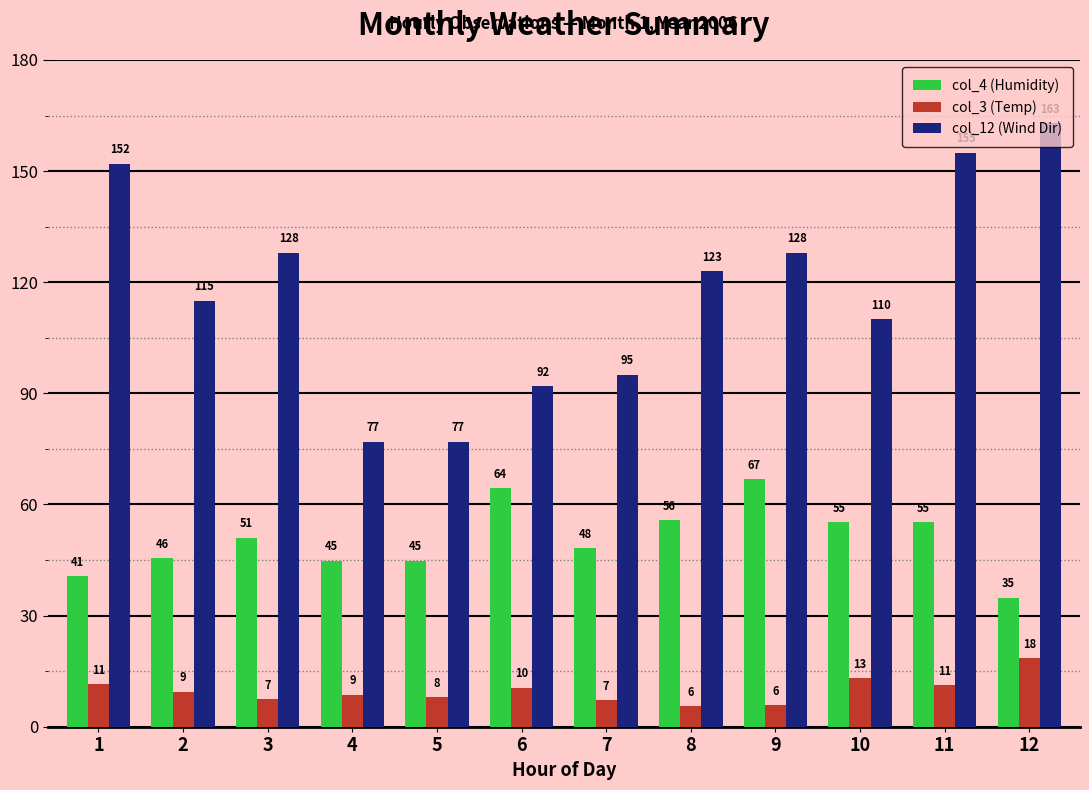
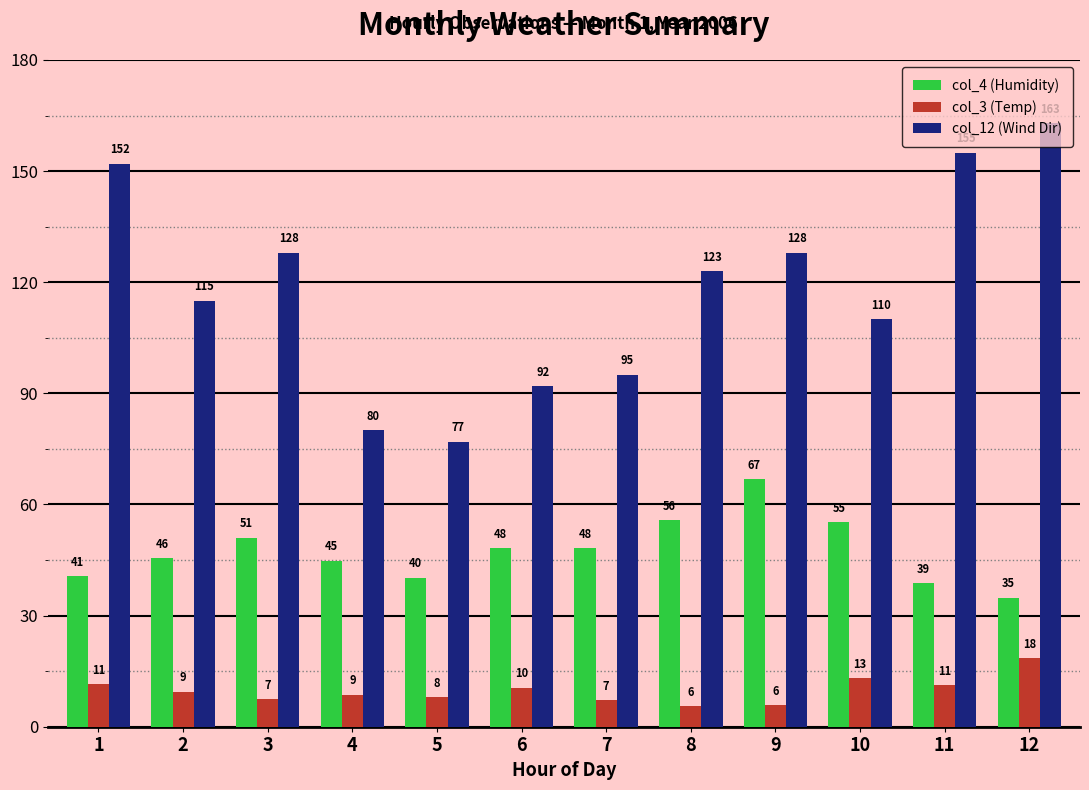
col_12 (Wind Dir), 4: 77 -> 80
col_4 (Humidity), 5: 45 -> 40
col_4 (Humidity), 6: 64 -> 48
col_4 (Humidity), 11: 55 -> 39
